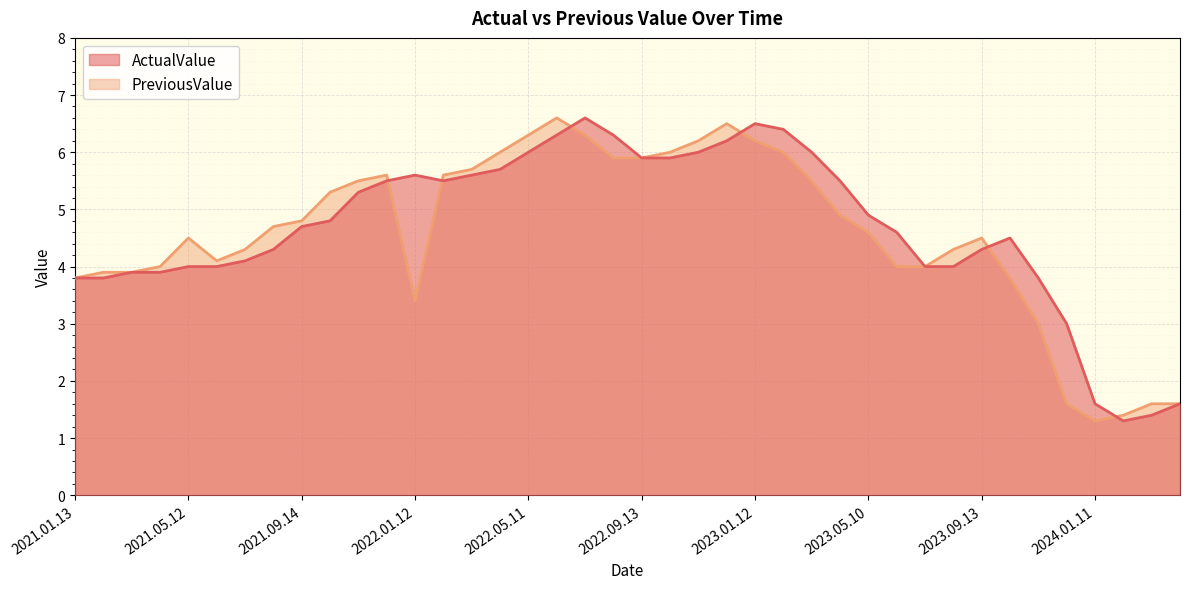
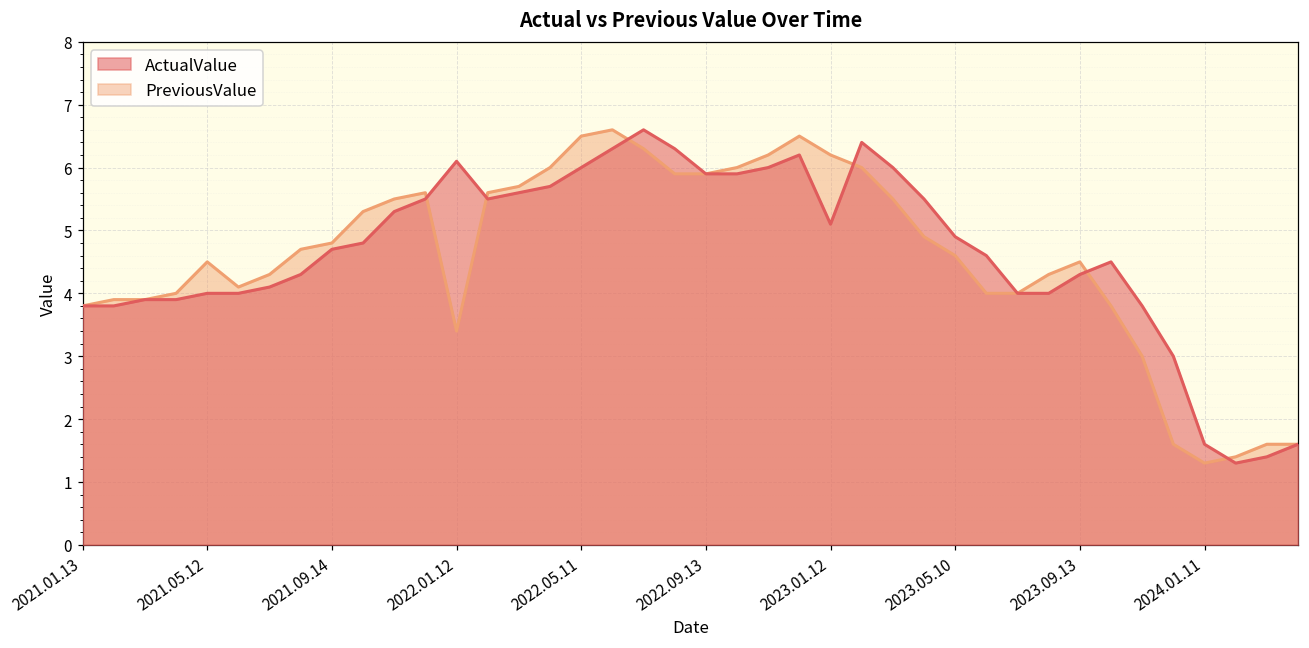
ActualValue, 2022.01.12: 5.6 -> 6.1
PreviousValue, 2022.05.11: 6.3 -> 6.5
ActualValue, 2023.01.12: 6.5 -> 5.1
